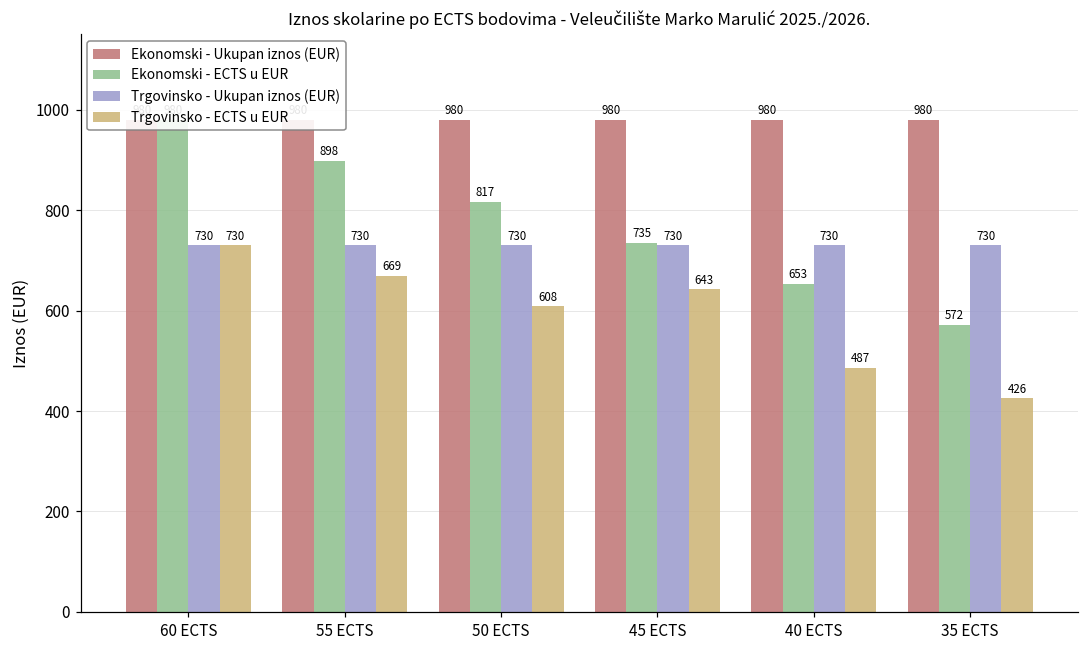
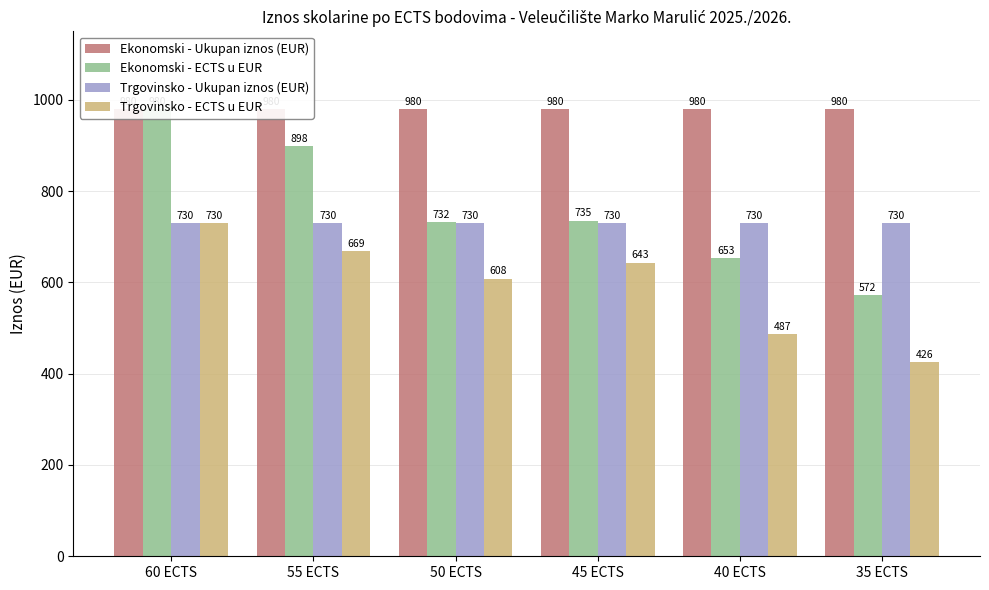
Ekonomski - ECTS u EUR, 50 ECTS: 817 -> 732
